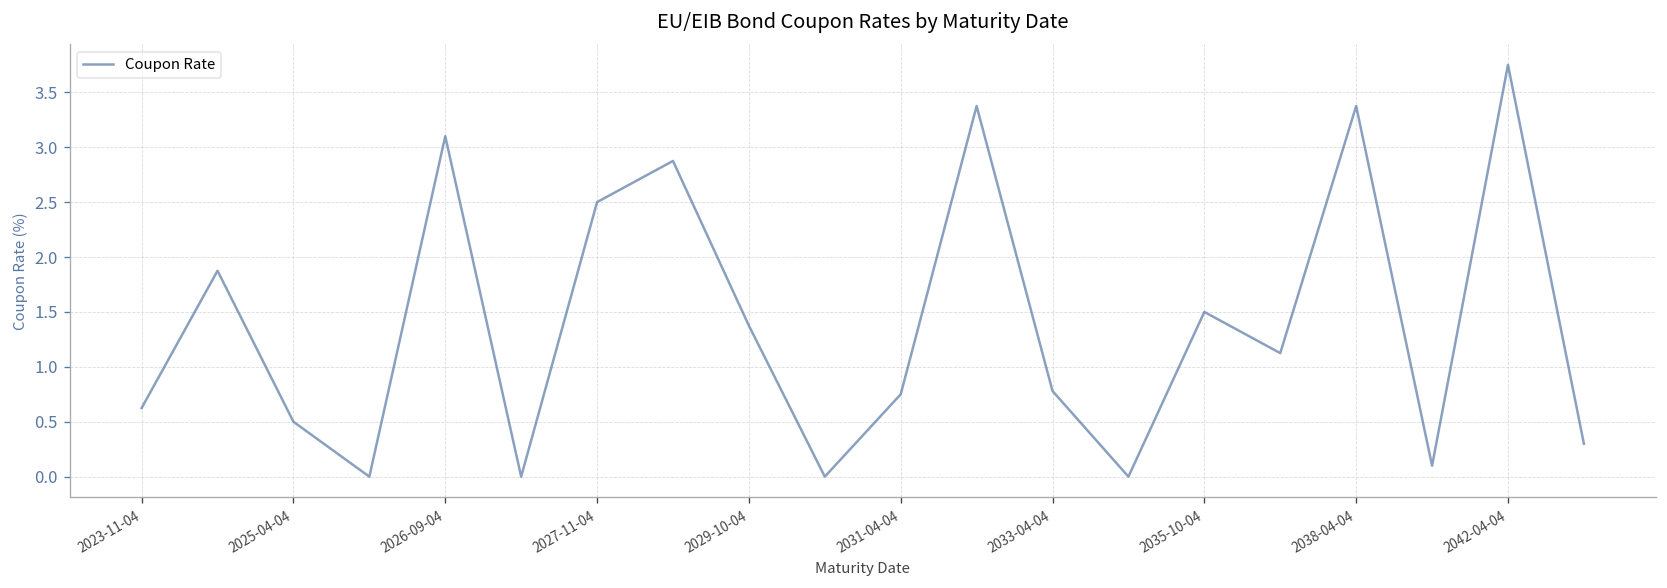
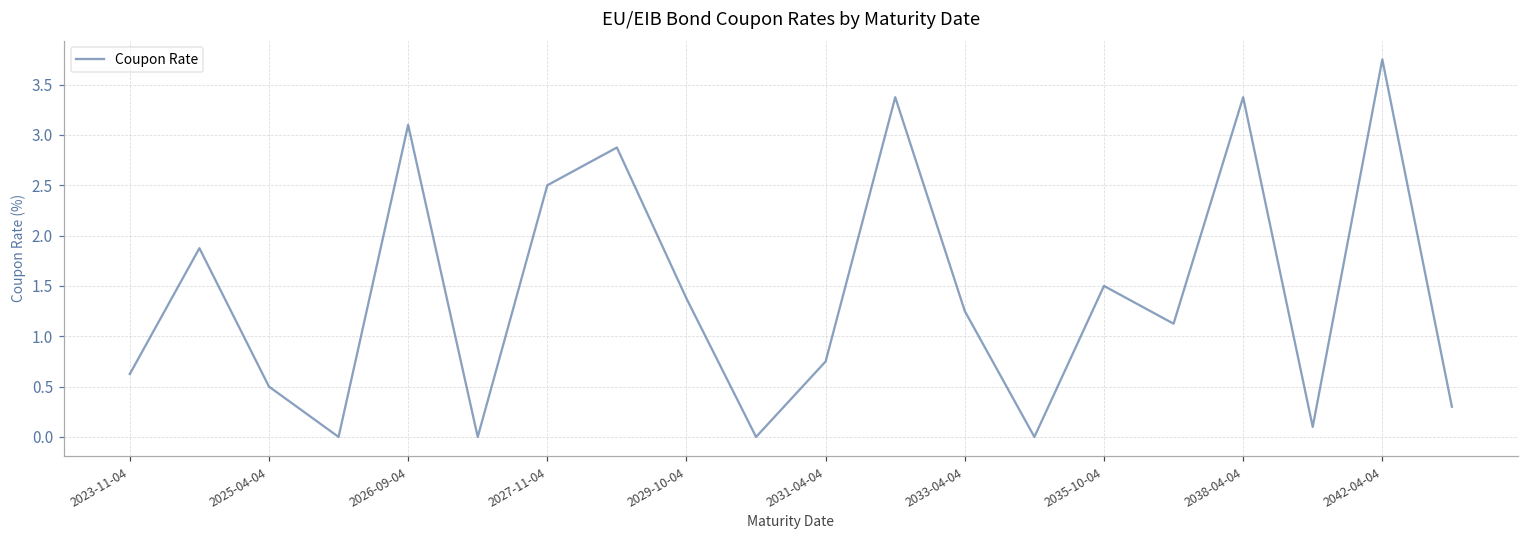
2033-04-04: 0.8 -> 1.3
